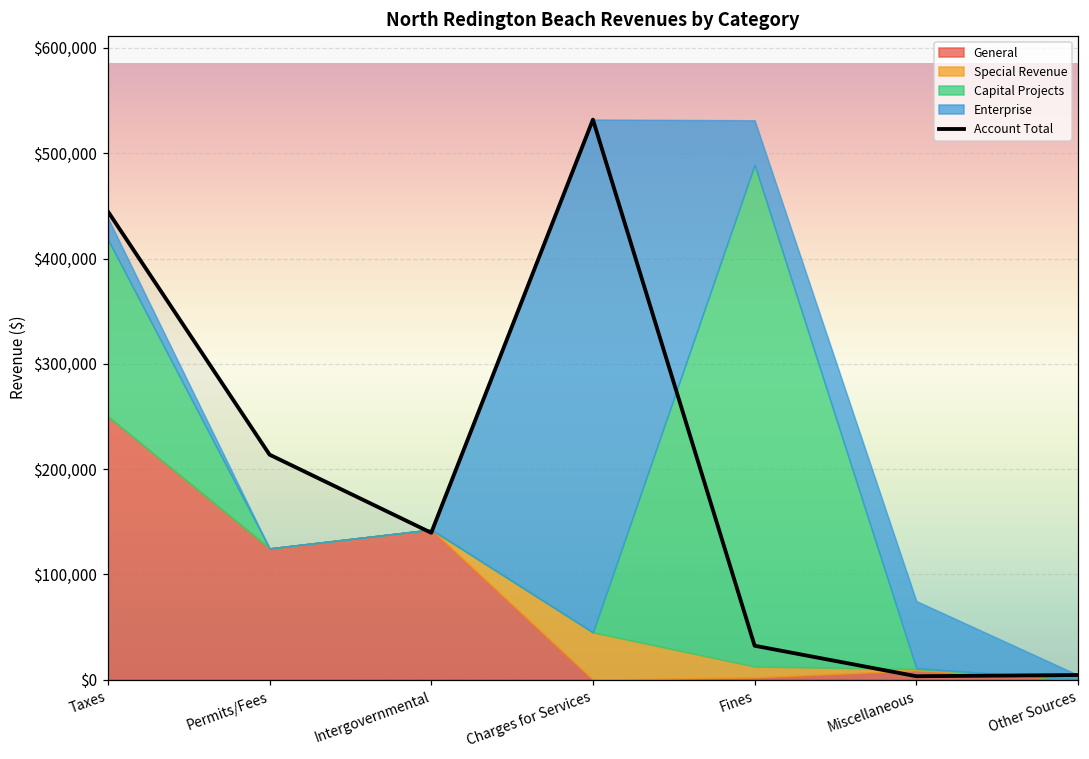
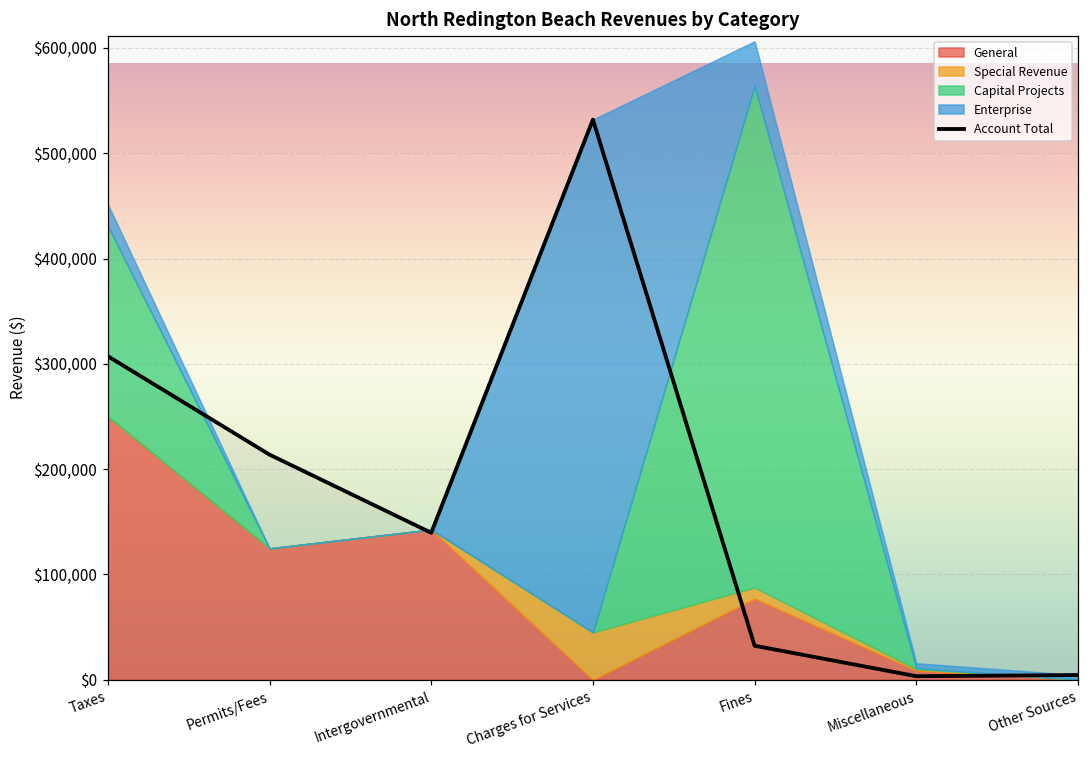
Account Total, Taxes: $440,000 -> $310,000
Capital Projects, Taxes: $170,000 -> $180,000
General, Fines: $0 -> $80,000
Enterprise, Miscellaneous: $60,000 -> $0
